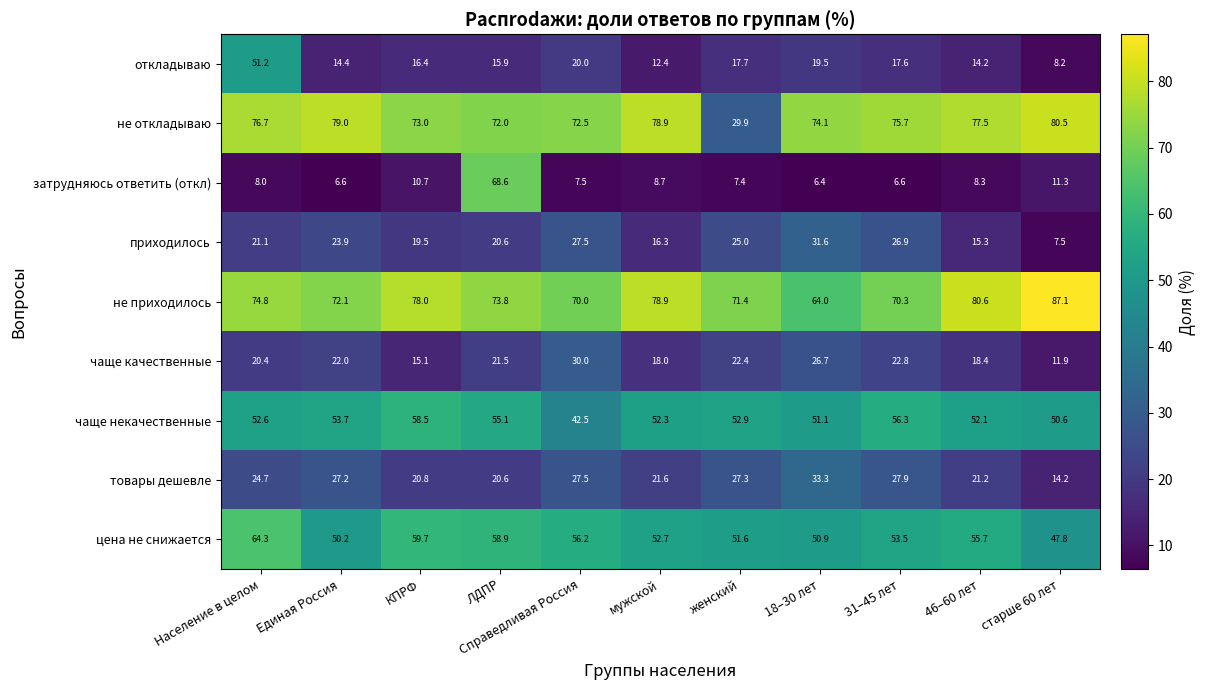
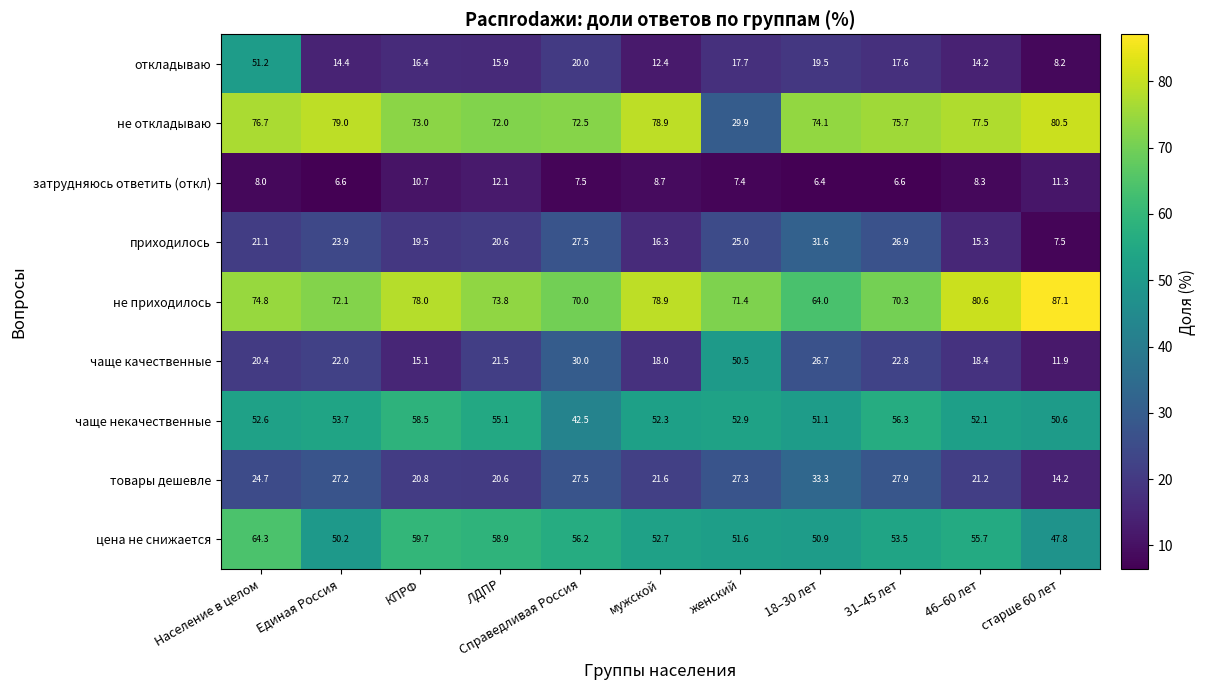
затрудняюсь ответить (откл), ЛДПР: 68.6 -> 12.1
чаще качественные, женский: 22.4 -> 50.5
